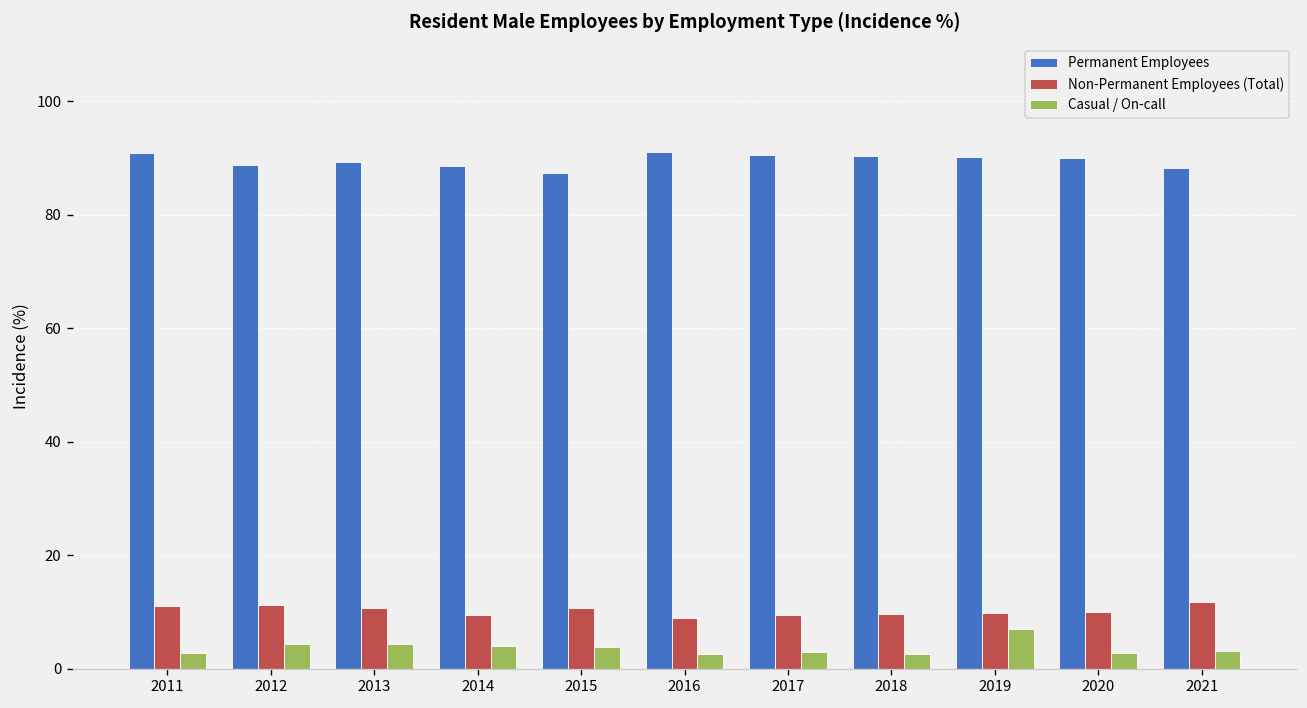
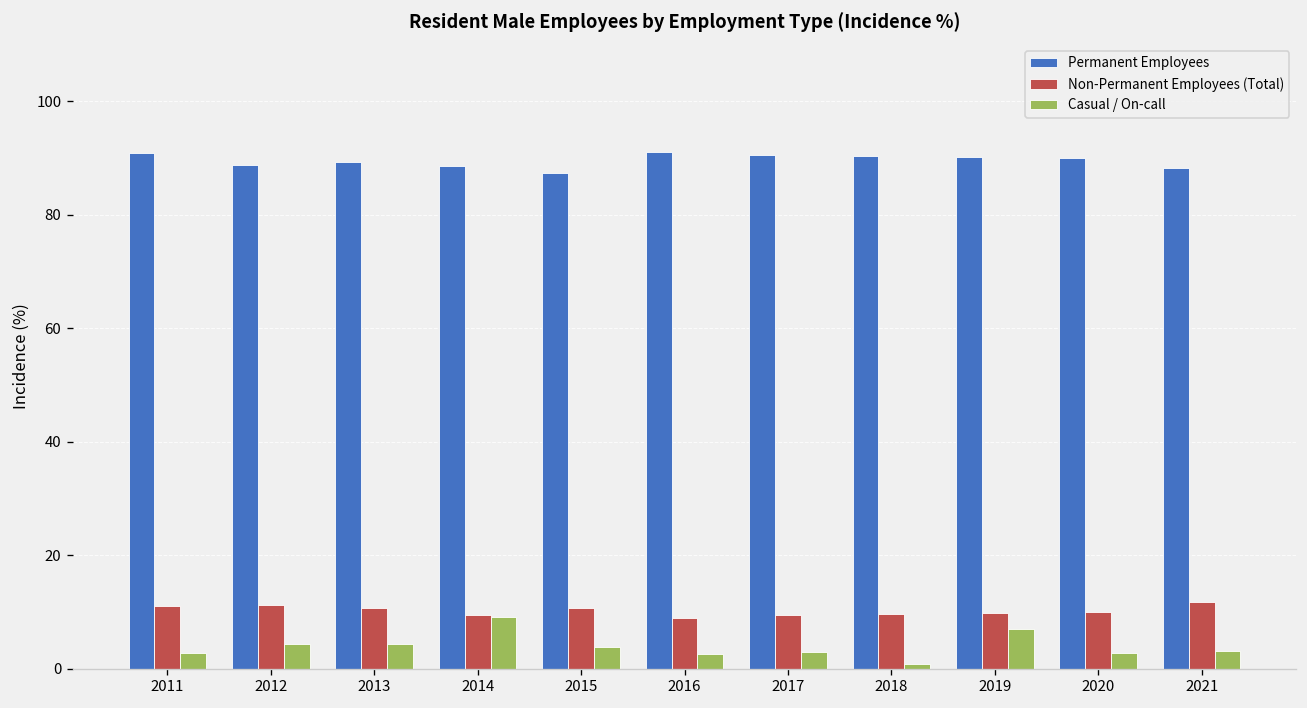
Casual / On-call, 2014: 4 -> 9
Casual / On-call, 2018: 3 -> 1
